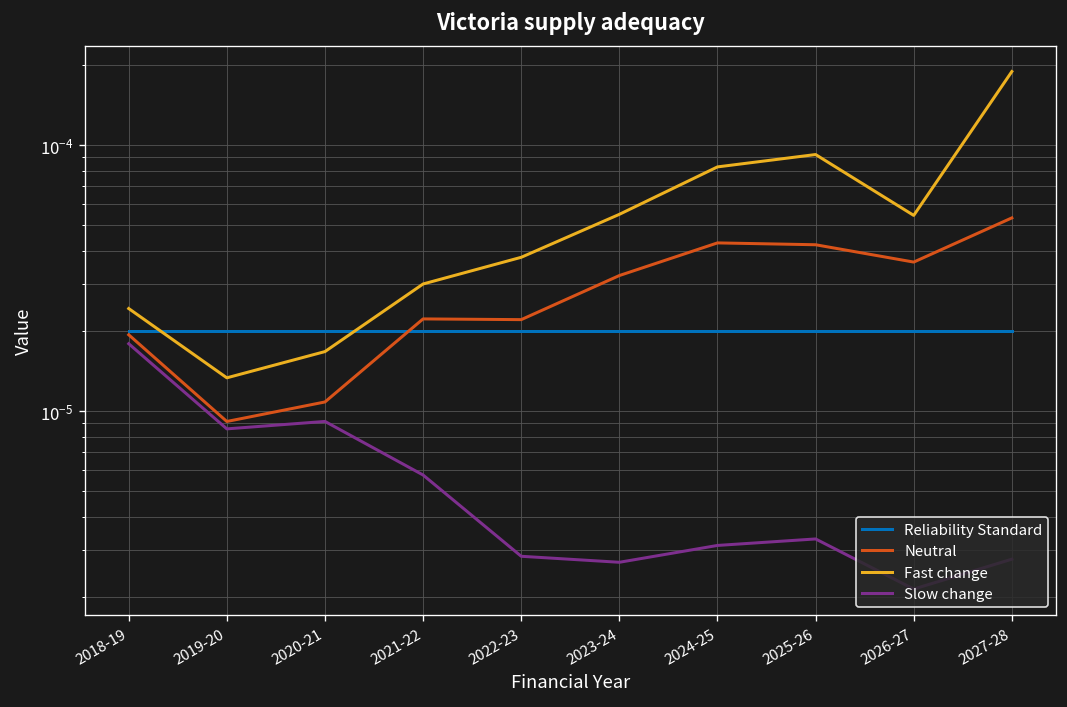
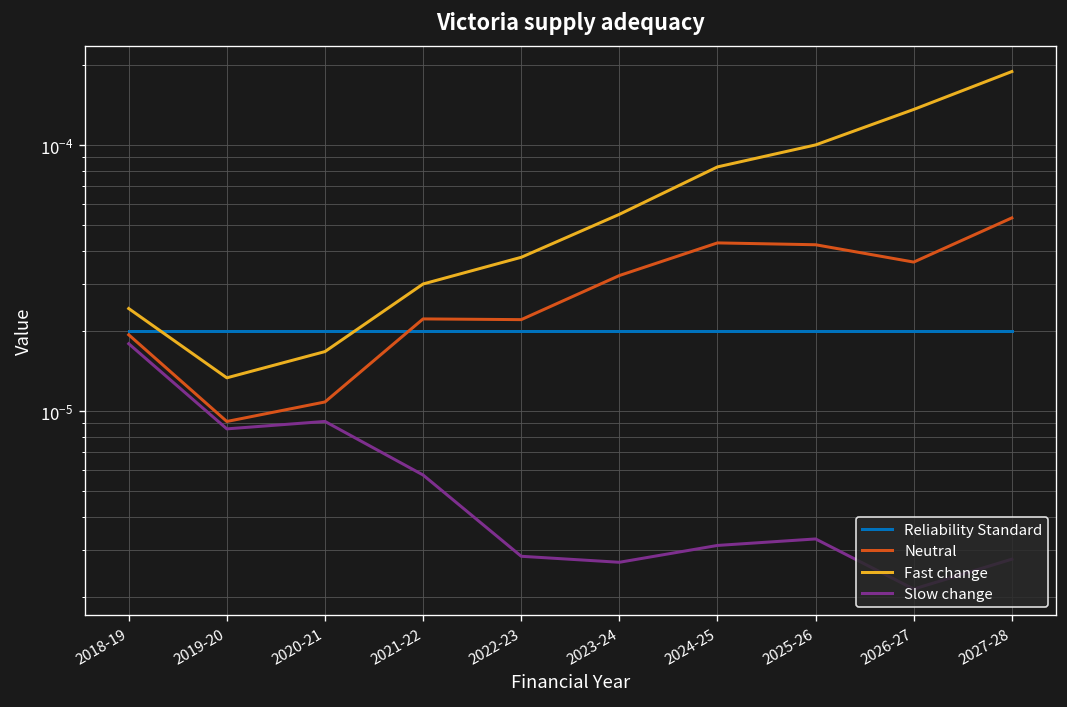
Fast change, 2025-26: 0.000092 -> 0.00010
Fast change, 2026-27: 0.000054 -> 0.00014
